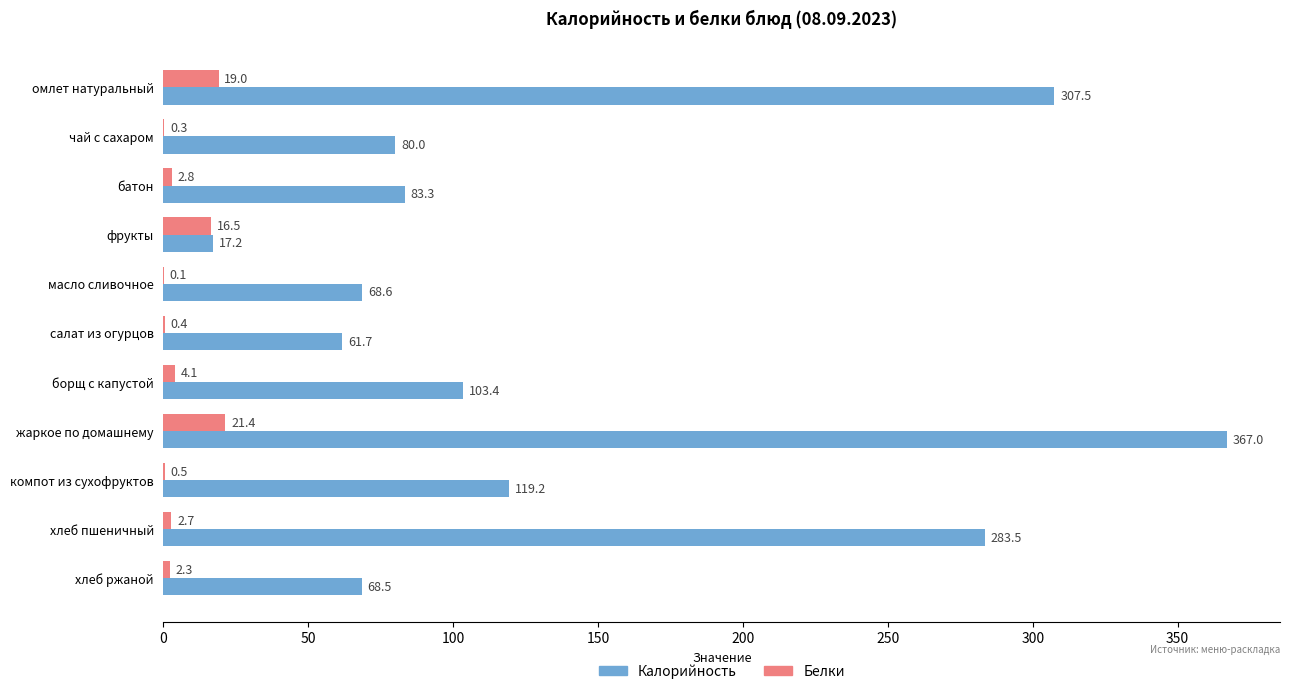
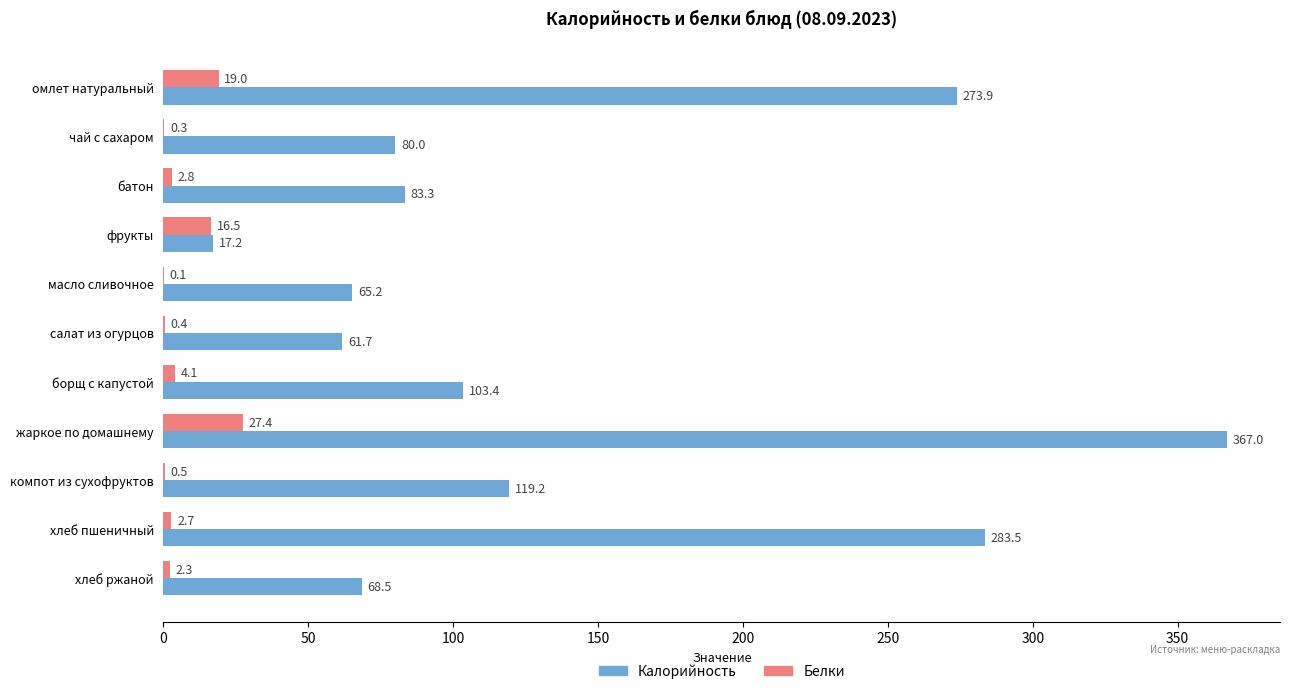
Калорийность, омлет натуральный: 307.5 -> 273.9
Калорийность, масло сливочное: 68.6 -> 65.2
Белки, жаркое по домашнему: 21.4 -> 27.4
